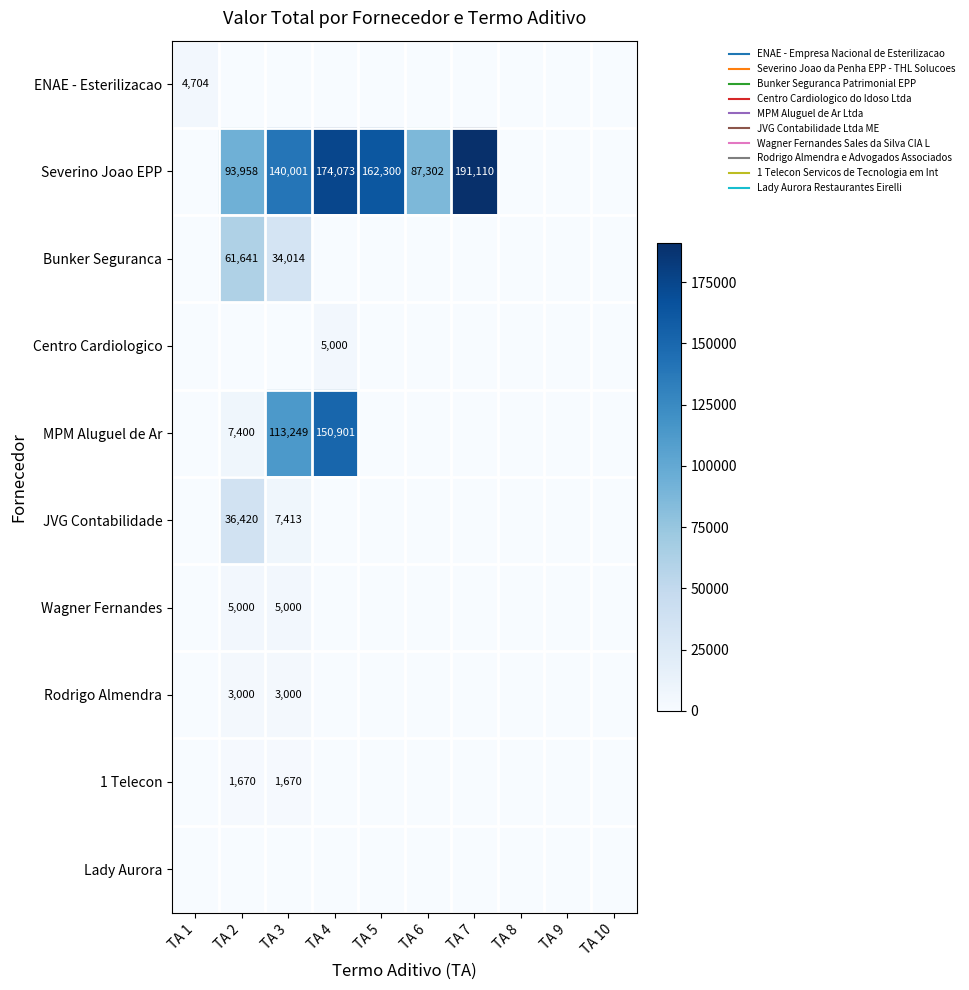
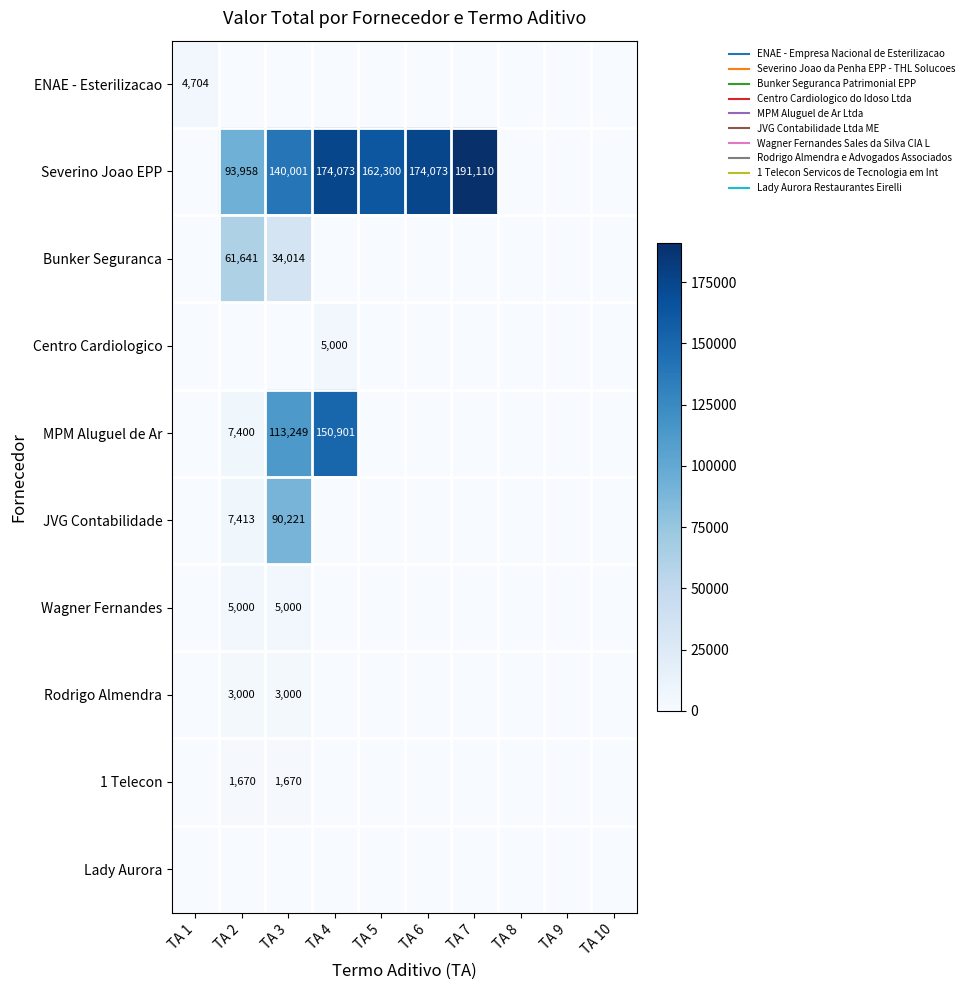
Severino Joao EPP, TA 6: 87,302 -> 174,073
JVG Contabilidade, TA 2: 36,420 -> 7,413
JVG Contabilidade, TA 3: 7,413 -> 90,221
